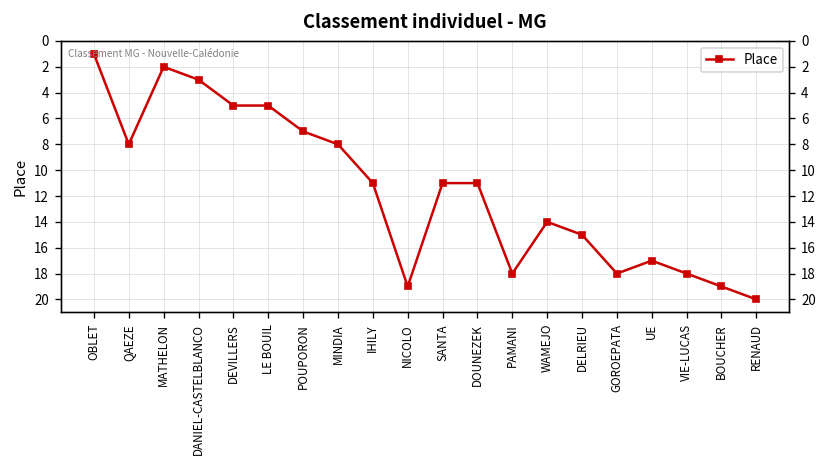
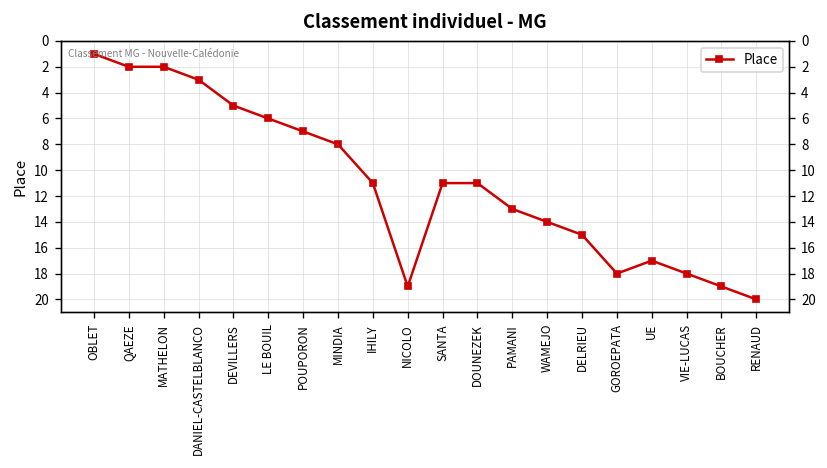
QAEZE: 8 -> 2
LE BOUIL: 5 -> 6
PAMANI: 18 -> 13
